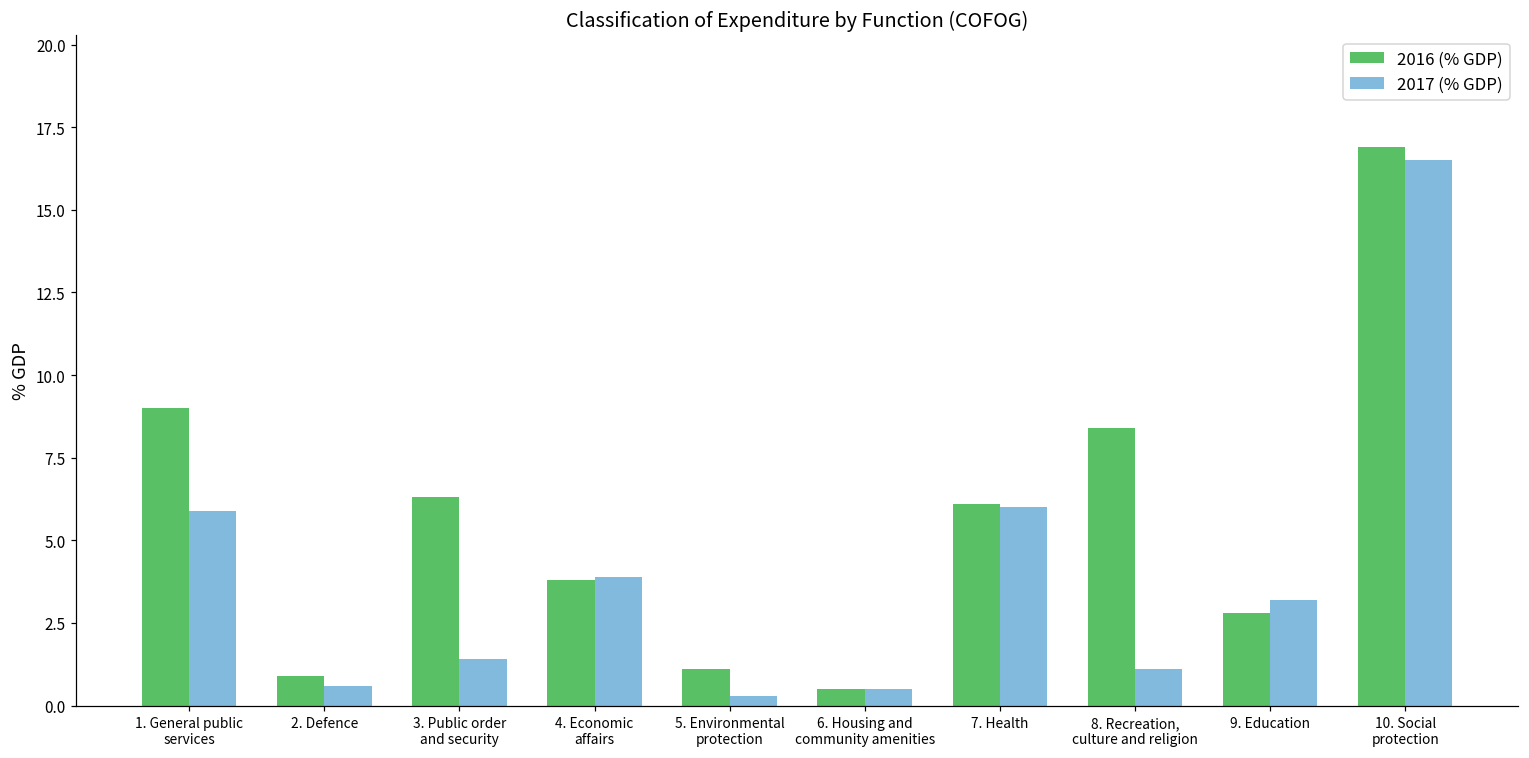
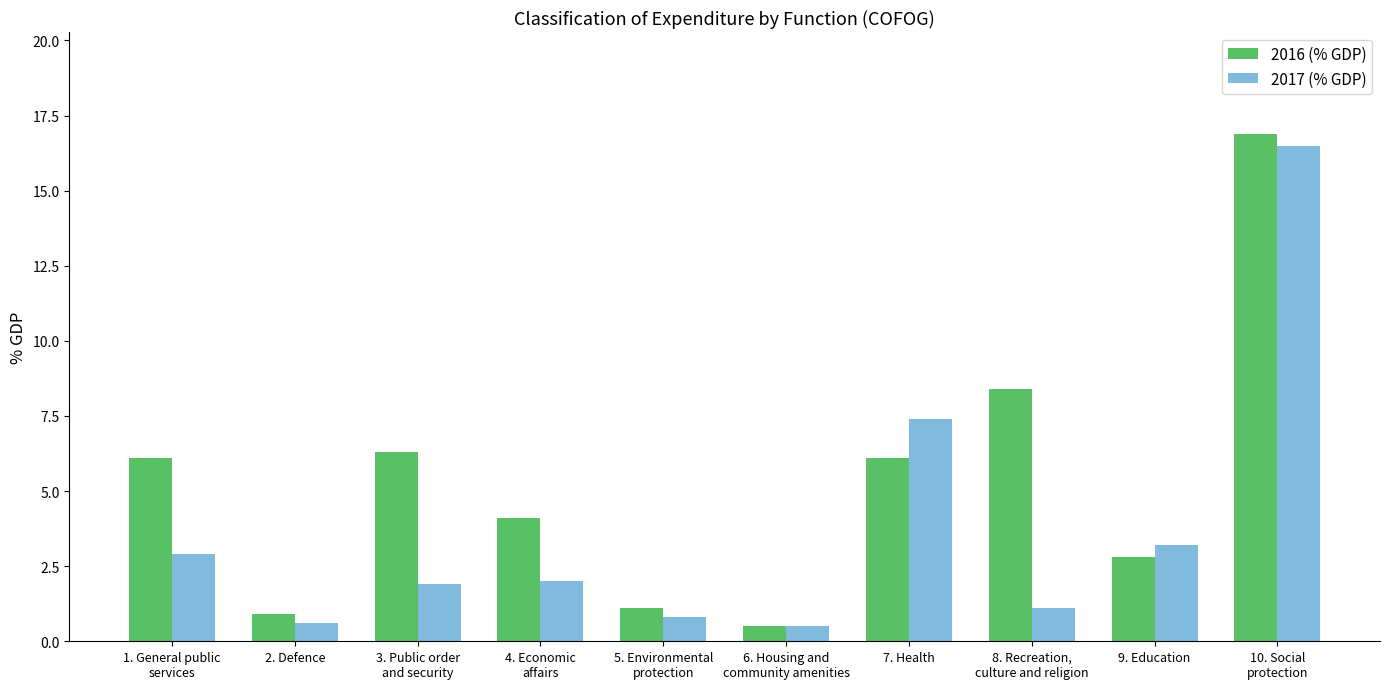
2016 (% GDP), 1. General public services: 9.0 -> 6.1
2017 (% GDP), 1. General public services: 5.9 -> 2.9
2017 (% GDP), 3. Public order and security: 1.4 -> 1.9
2016 (% GDP), 4. Economic affairs: 3.8 -> 4.1
2017 (% GDP), 4. Economic affairs: 3.9 -> 2.0
2017 (% GDP), 5. Environmental protection: 0.3 -> 0.8
2017 (% GDP), 7. Health: 6.0 -> 7.4
